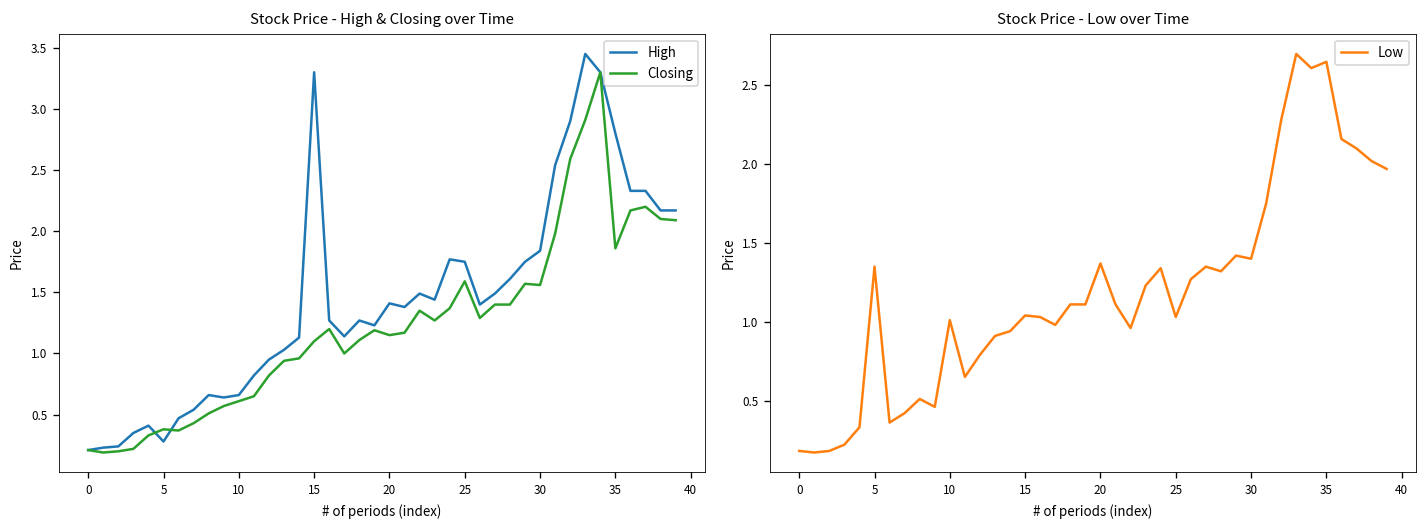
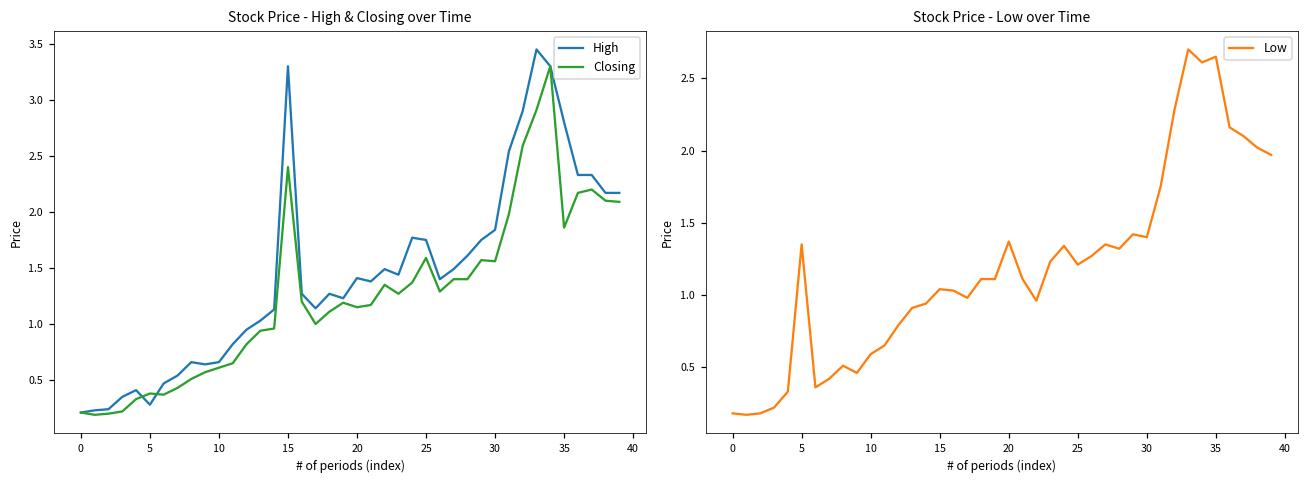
Stock Price - High & Closing over Time, Closing, 15: 1.1 -> 2.4
Stock Price - Low over Time, 10: 1.01 -> 0.59
Stock Price - Low over Time, 25: 1.03 -> 1.21
